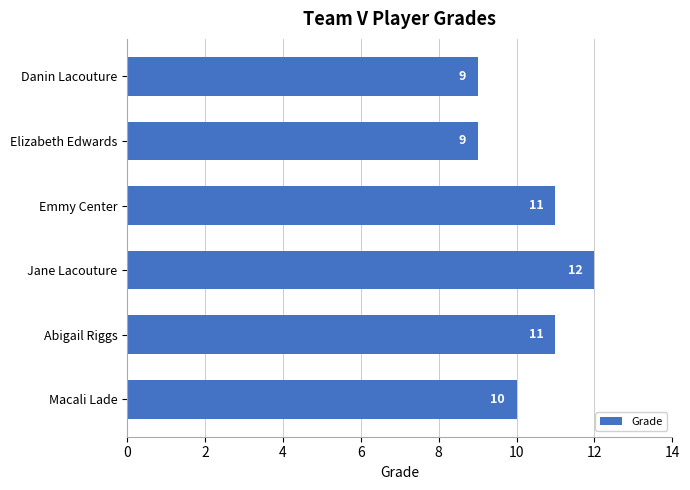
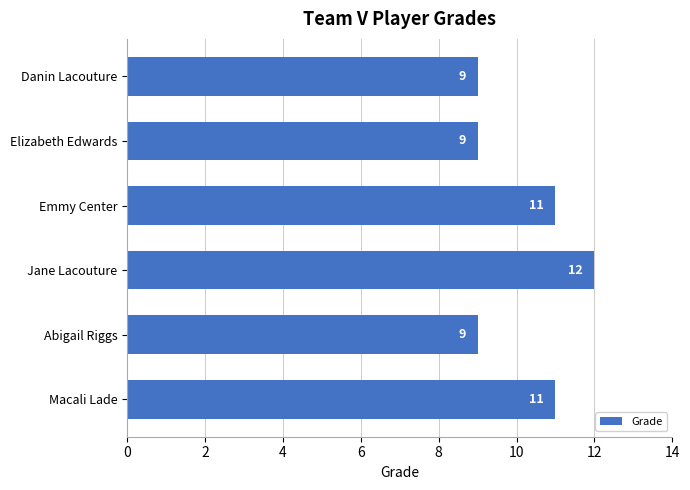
Abigail Riggs: 11 -> 9
Macali Lade: 10 -> 11
